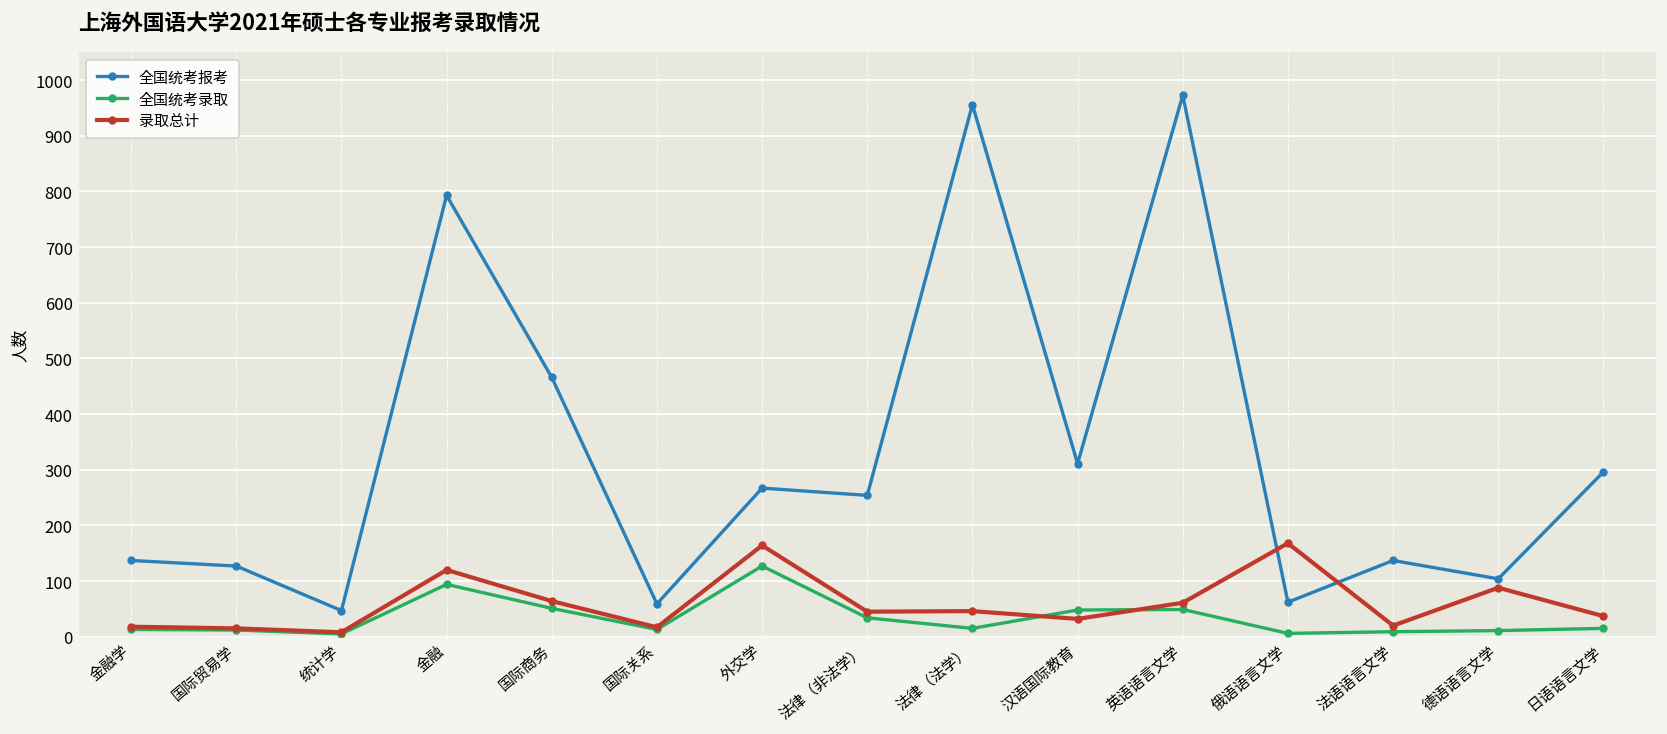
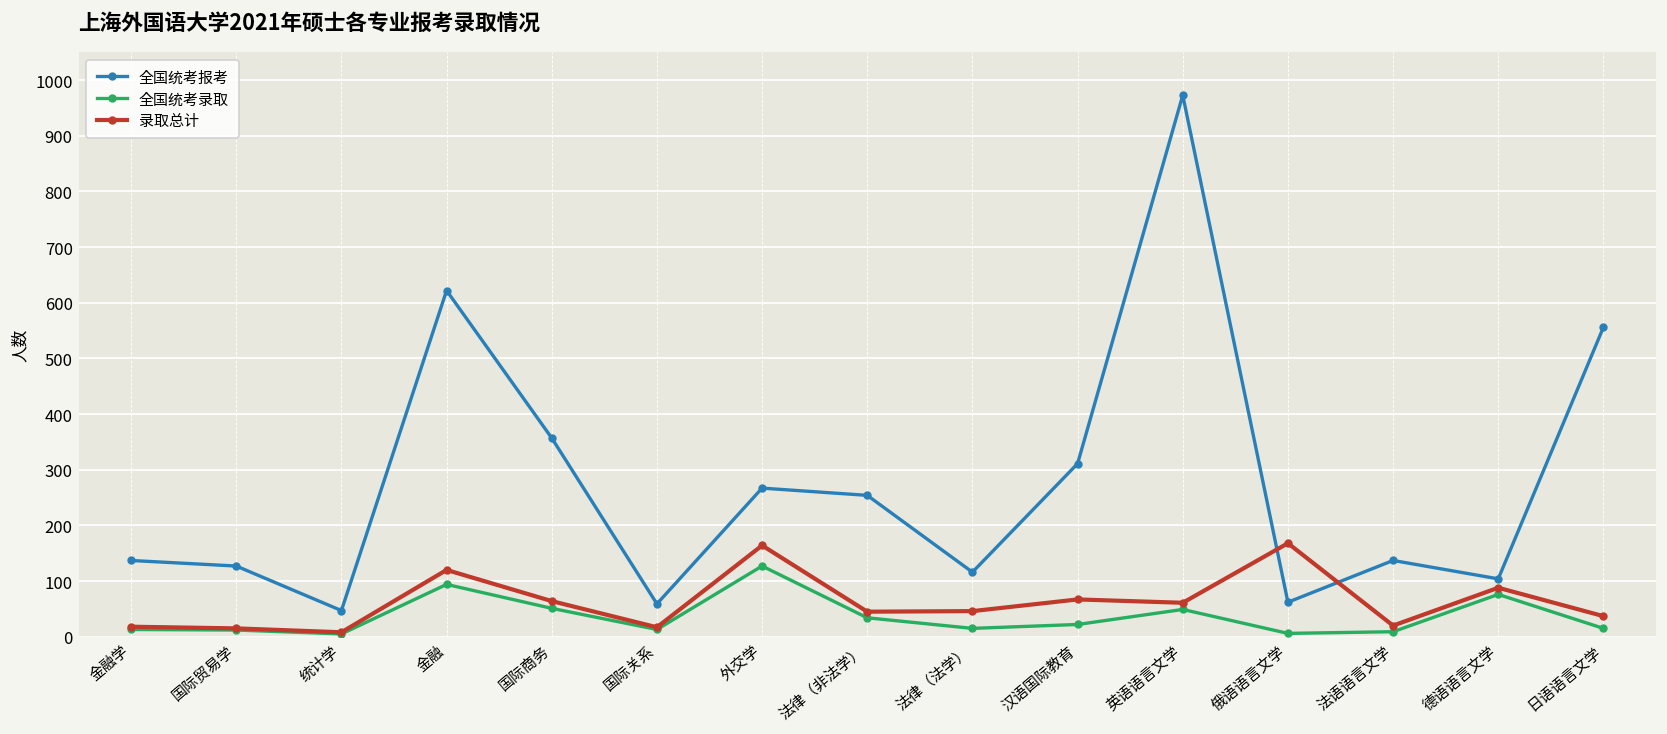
全国统考报考, 金融: 790 -> 620
全国统考报考, 国际商务: 470 -> 360
全国统考报考, 法律（法学）: 960 -> 120
全国统考录取, 汉语国际教育: 50 -> 20
录取总计, 汉语国际教育: 30 -> 70
全国统考录取, 德语语言文学: 10 -> 80
全国统考报考, 日语语言文学: 300 -> 560
